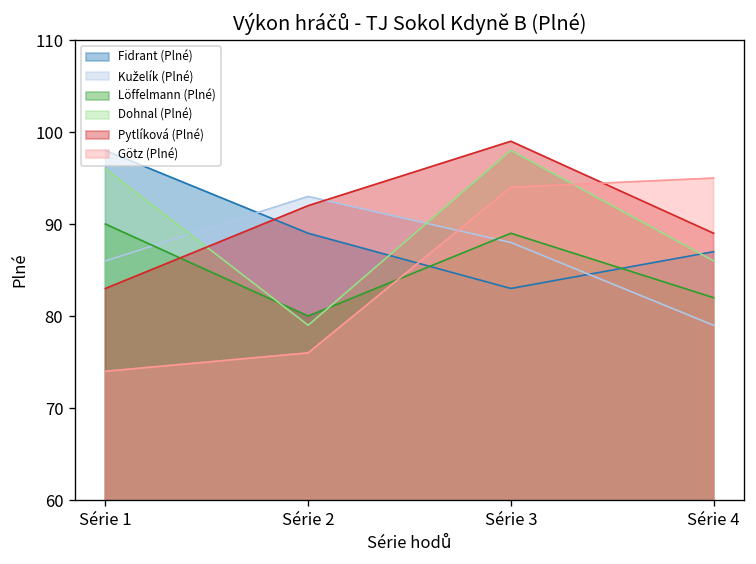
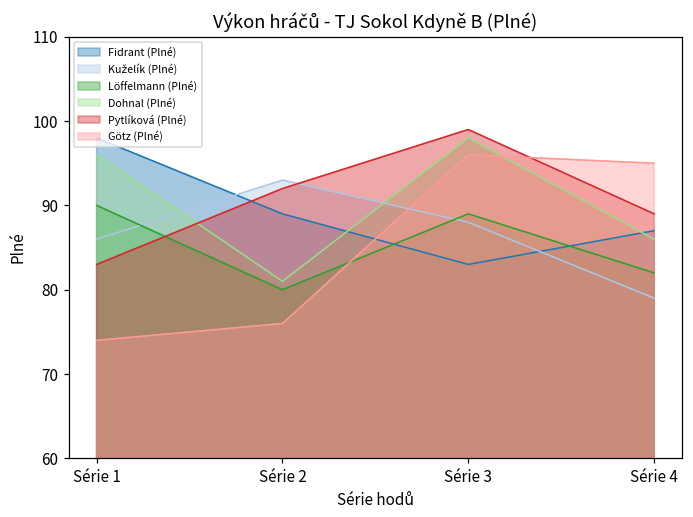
Dohnal (Plné), Série 2: 79 -> 81
Götz (Plné), Série 3: 94 -> 96
